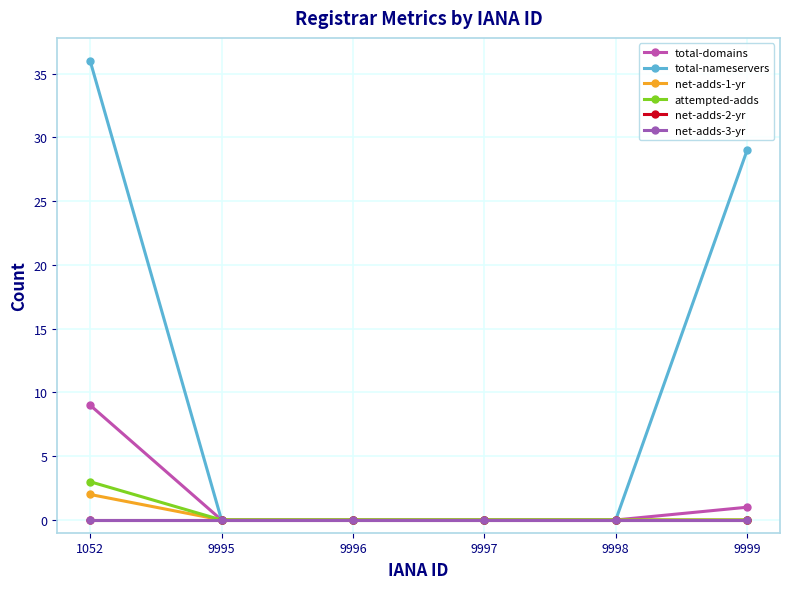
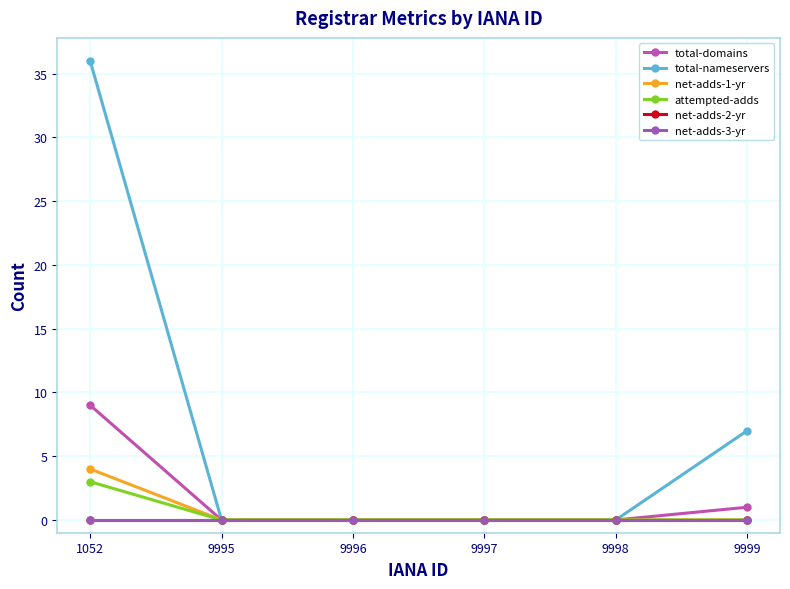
net-adds-1-yr, 1052: 2 -> 4
total-nameservers, 9999: 29 -> 7
